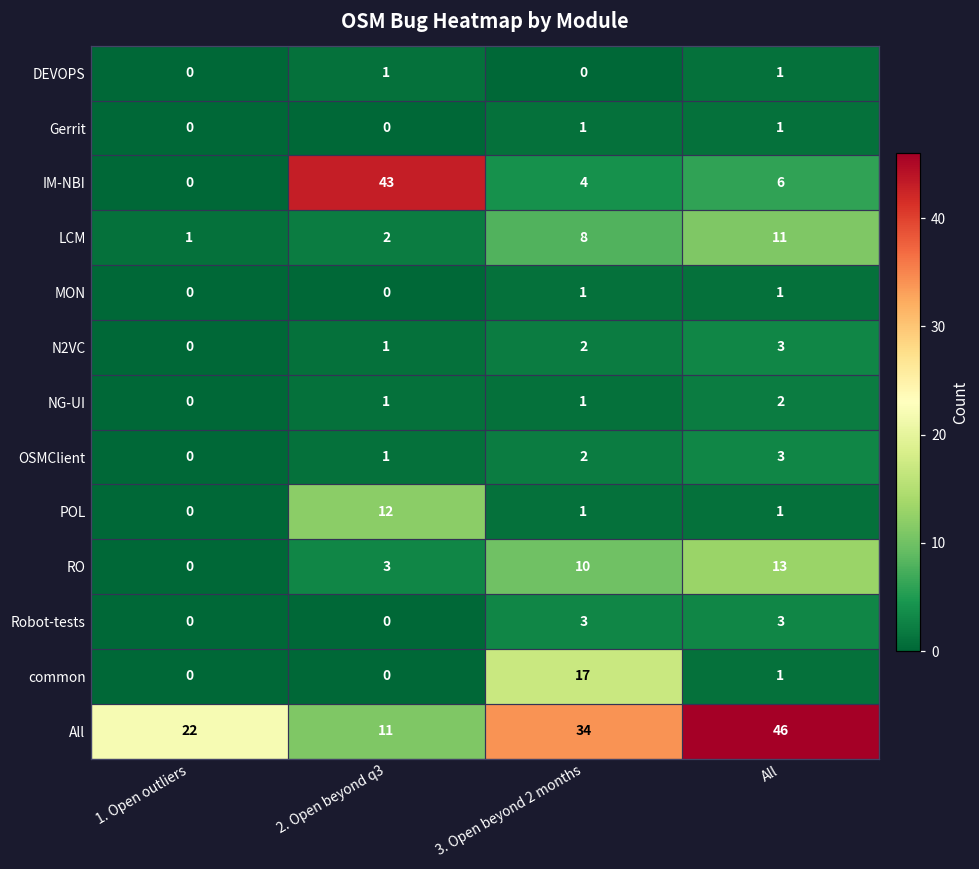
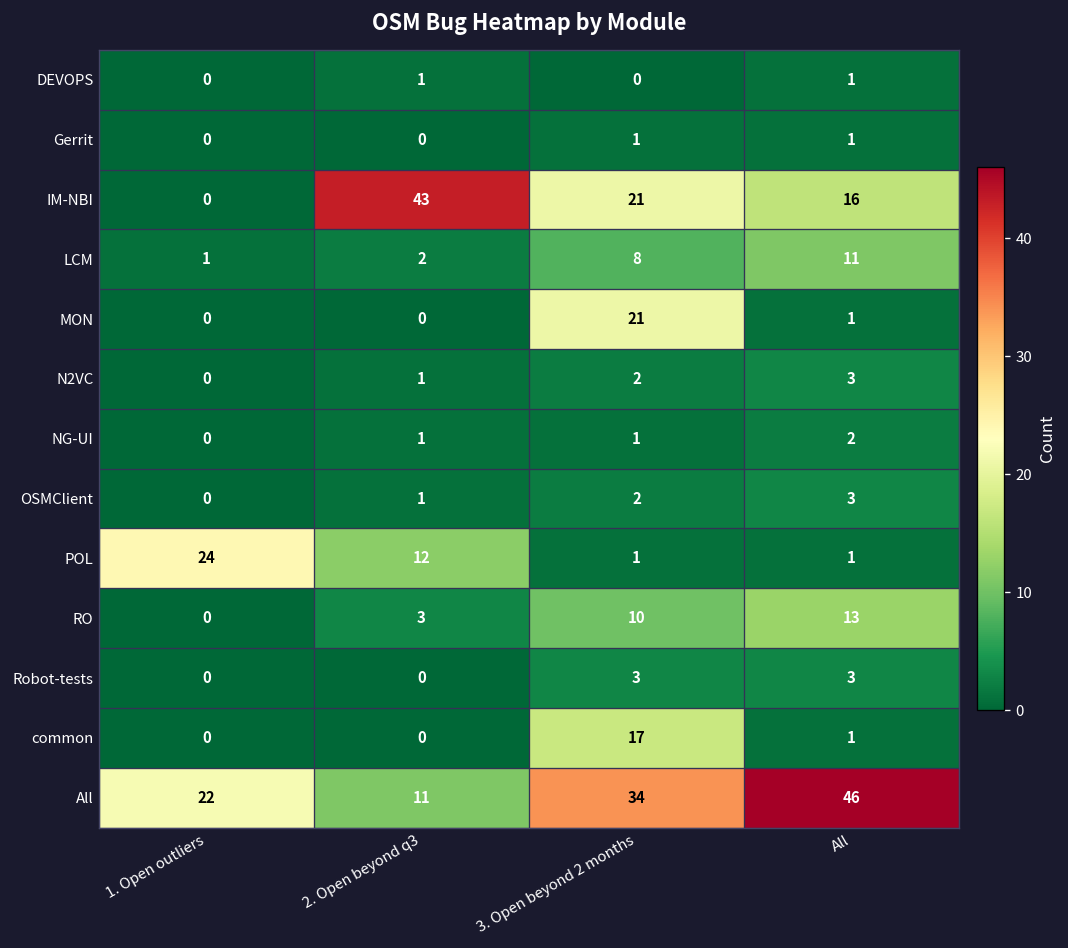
IM-NBI, 3. Open beyond 2 months: 4 -> 21
IM-NBI, All: 6 -> 16
MON, 3. Open beyond 2 months: 1 -> 21
POL, 1. Open outliers: 0 -> 24
